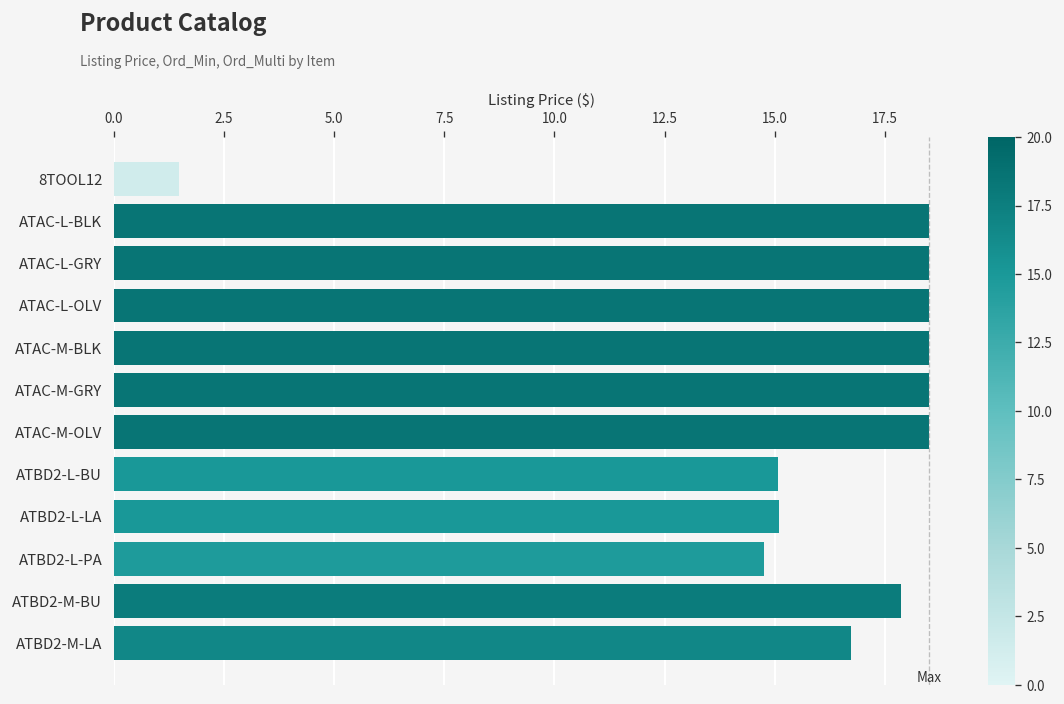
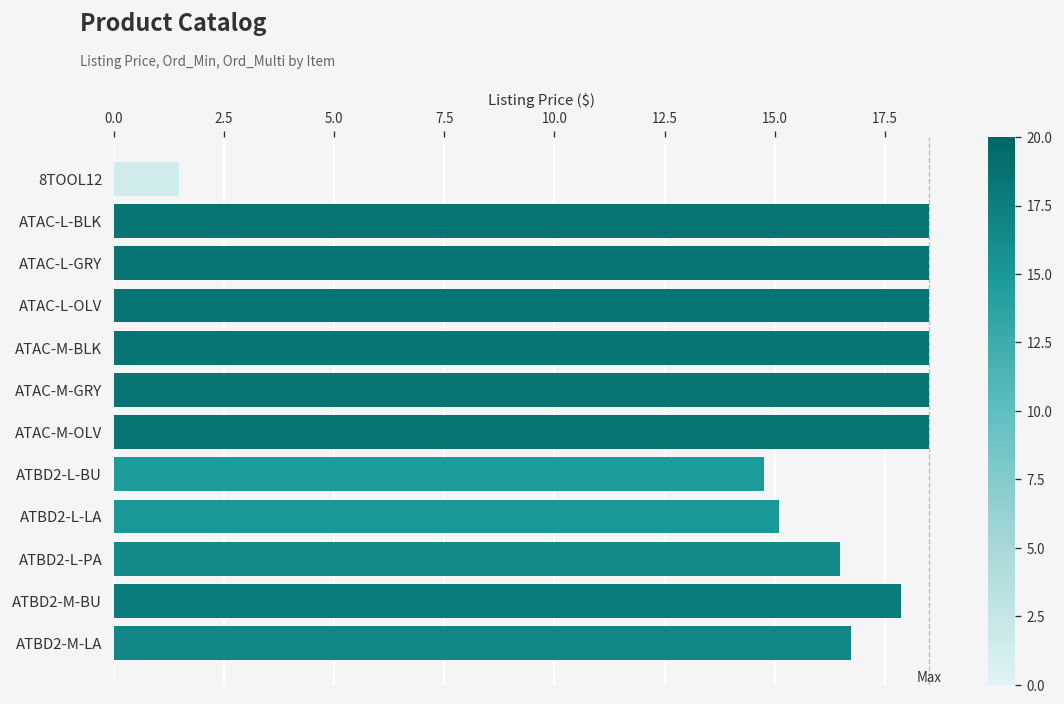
ATBD2-L-BU: 15.1 -> 14.8
ATBD2-L-PA: 14.8 -> 16.5
